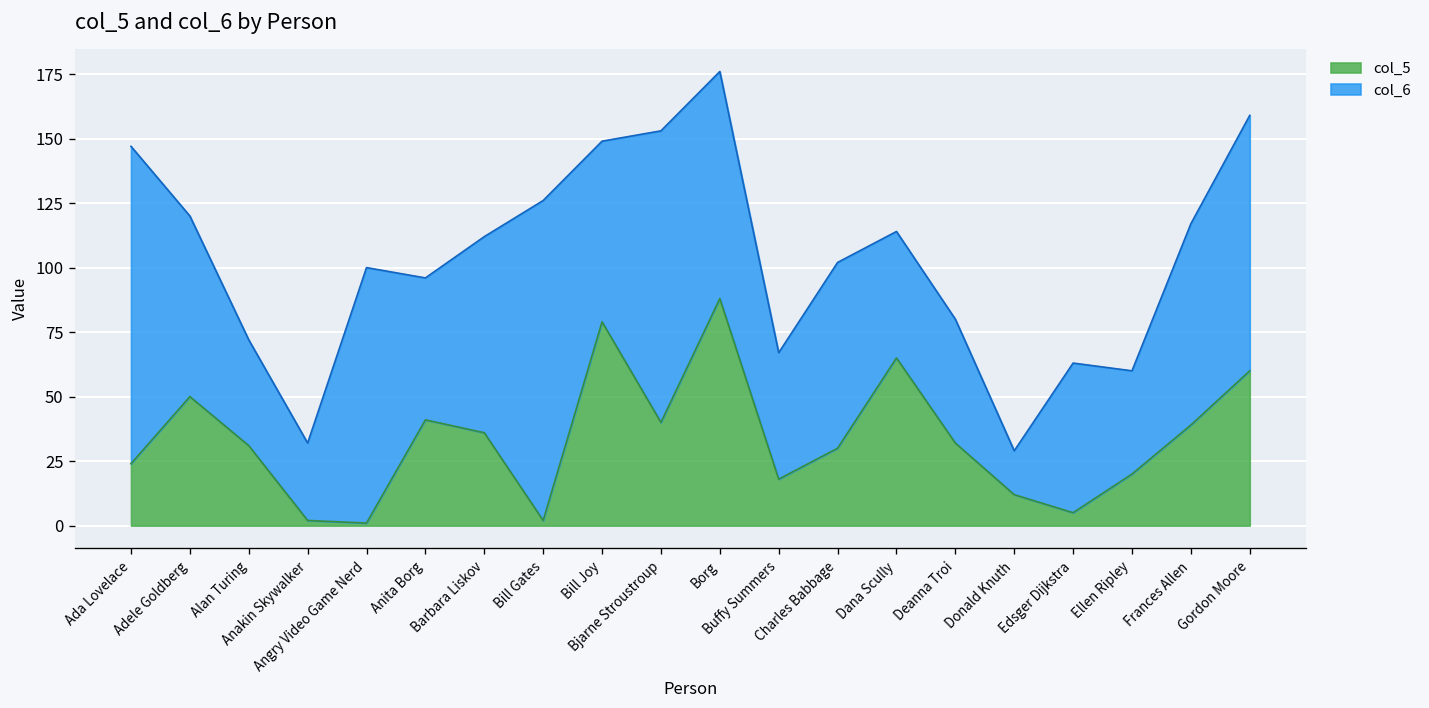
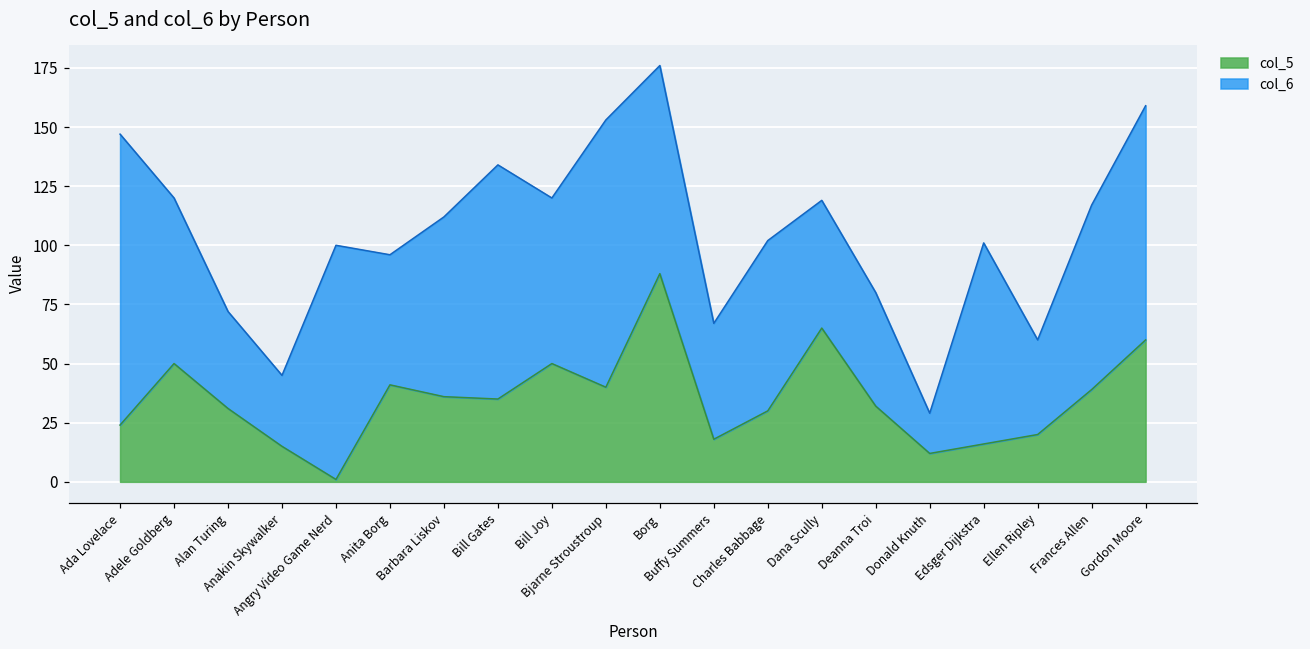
col_5, Anakin Skywalker: 2 -> 15
col_5, Bill Gates: 2 -> 35
col_6, Bill Gates: 124 -> 99
col_5, Bill Joy: 79 -> 50
col_6, Dana Scully: 49 -> 54
col_5, Edsger Dijkstra: 5 -> 16
col_6, Edsger Dijkstra: 58 -> 85
